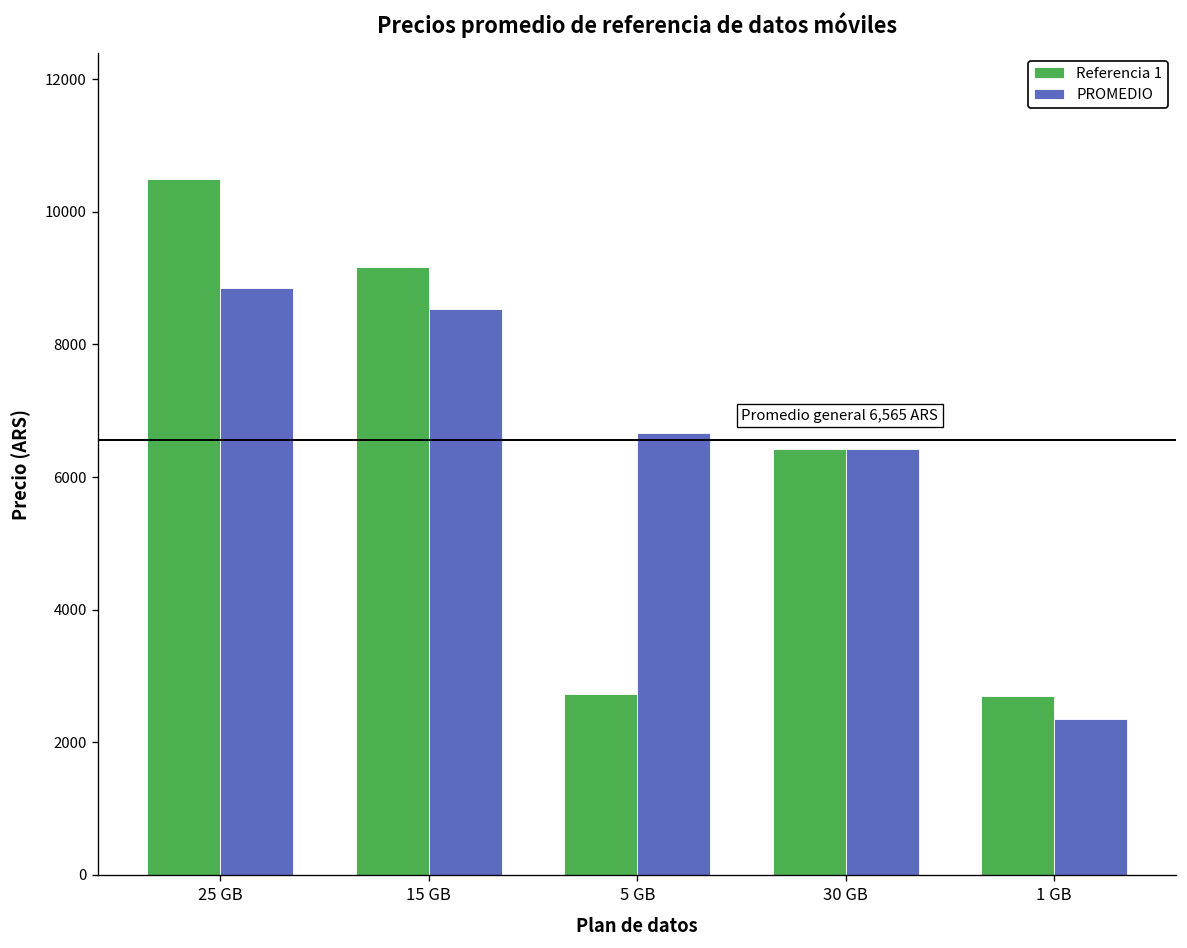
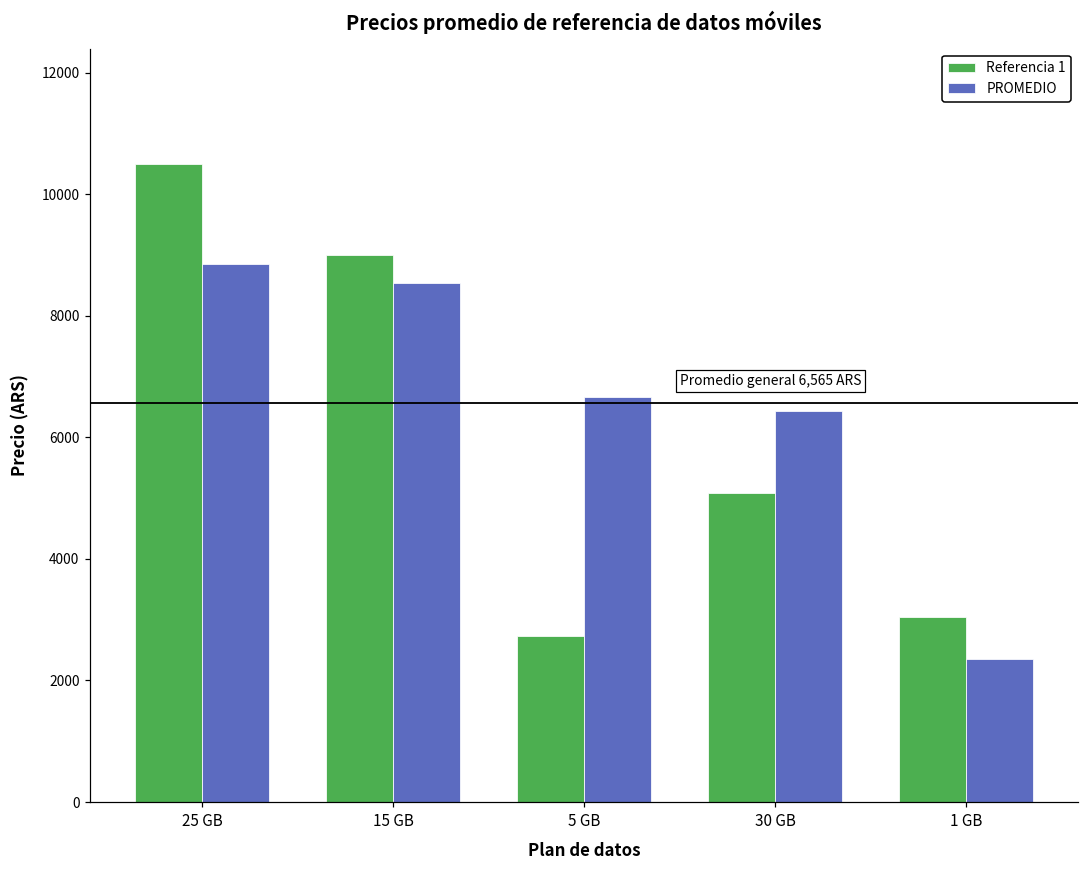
Referencia 1, 15 GB: 9200 -> 9000
Referencia 1, 30 GB: 6400 -> 5100
Referencia 1, 1 GB: 2700 -> 3100
